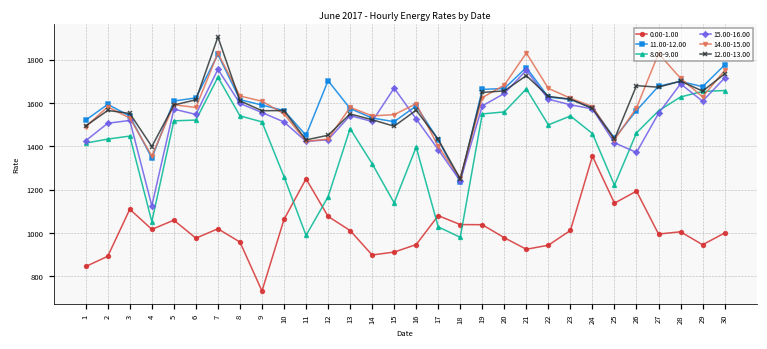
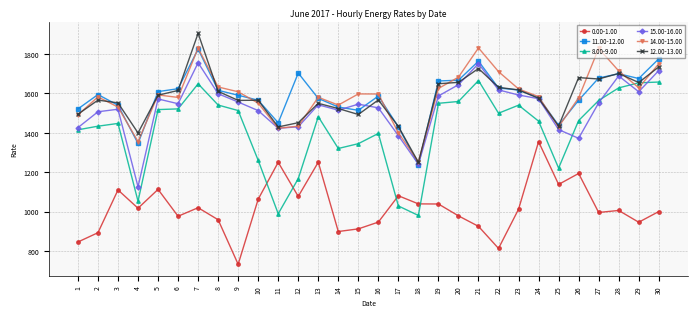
0.00-1.00, 5: 1060 -> 1110
8.00-9.00, 7: 1720 -> 1650
0.00-1.00, 13: 1010 -> 1250
8.00-9.00, 15: 1140 -> 1340
15.00-16.00, 15: 1670 -> 1550
14.00-15.00, 15: 1550 -> 1600
0.00-1.00, 22: 940 -> 810
14.00-15.00, 22: 1670 -> 1710
